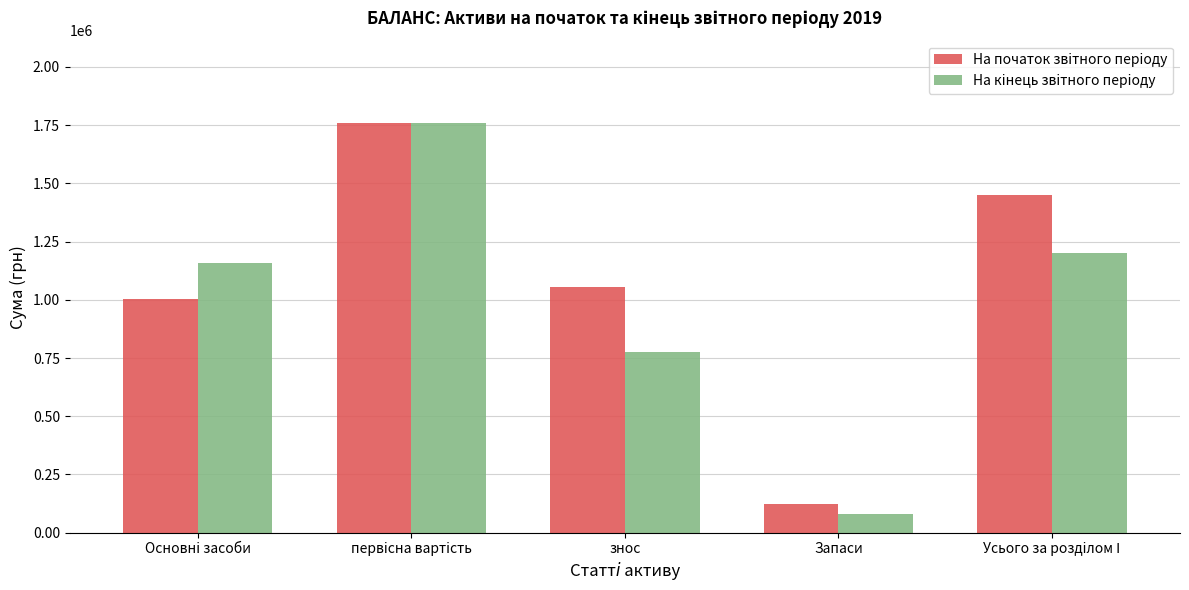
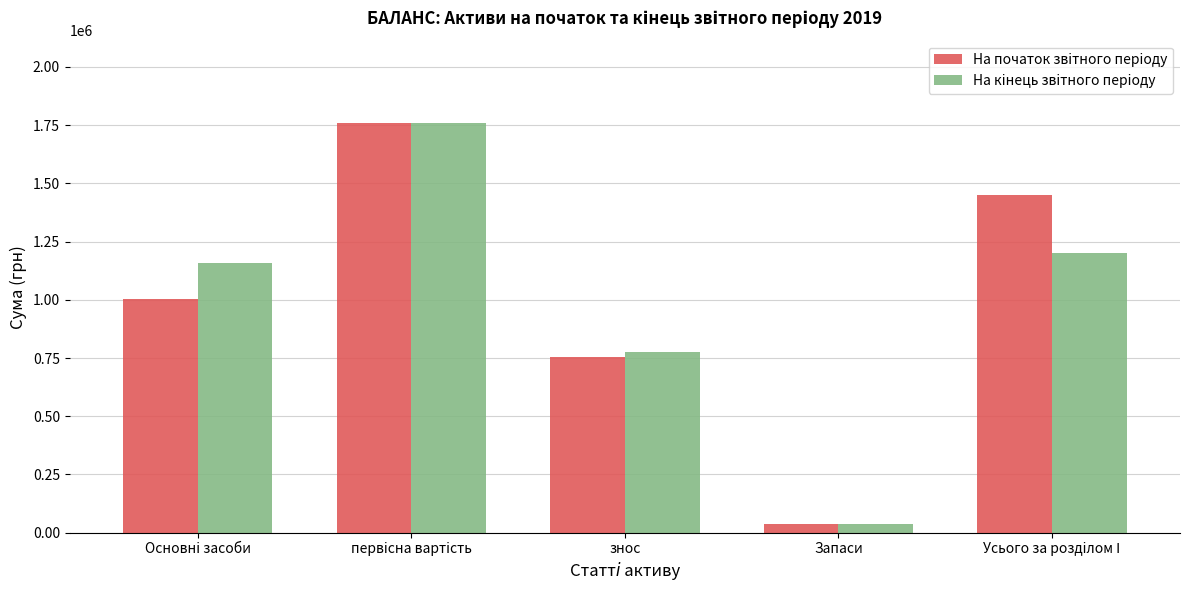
На початок звітного періоду, знос: 1060000 -> 750000
На початок звітного періоду, Запаси: 120000 -> 40000
На кінець звітного періоду, Запаси: 80000 -> 40000
